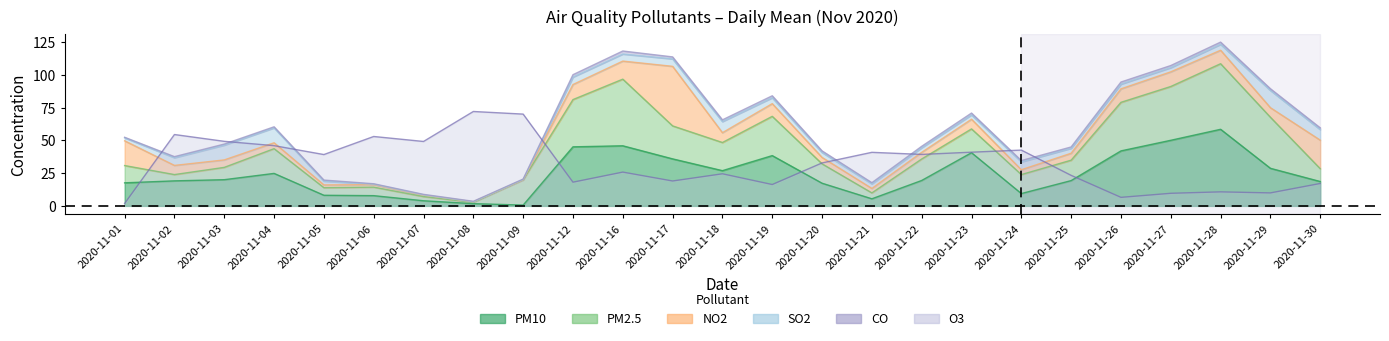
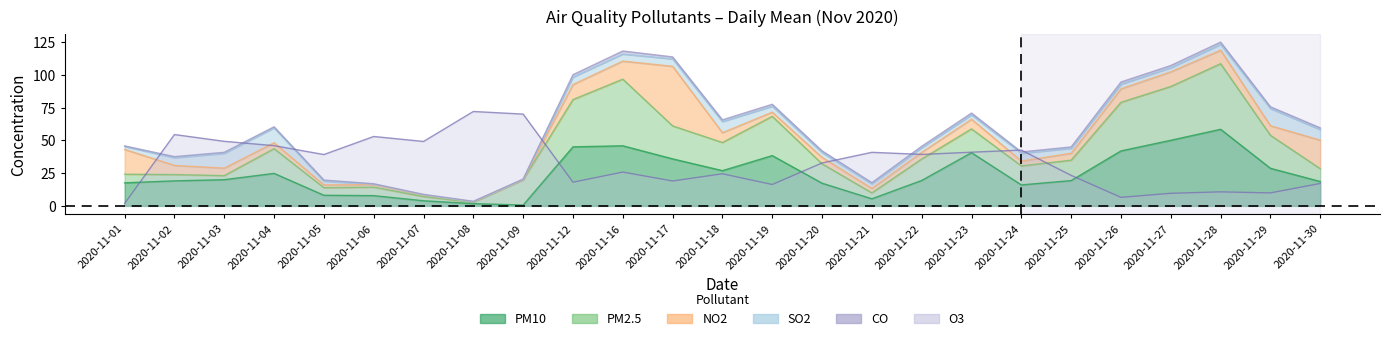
PM2.5, 2020-11-01: 13 -> 7
PM2.5, 2020-11-03: 9 -> 3
NO2, 2020-11-19: 10 -> 3
PM10, 2020-11-24: 9 -> 16
PM2.5, 2020-11-29: 39 -> 25
